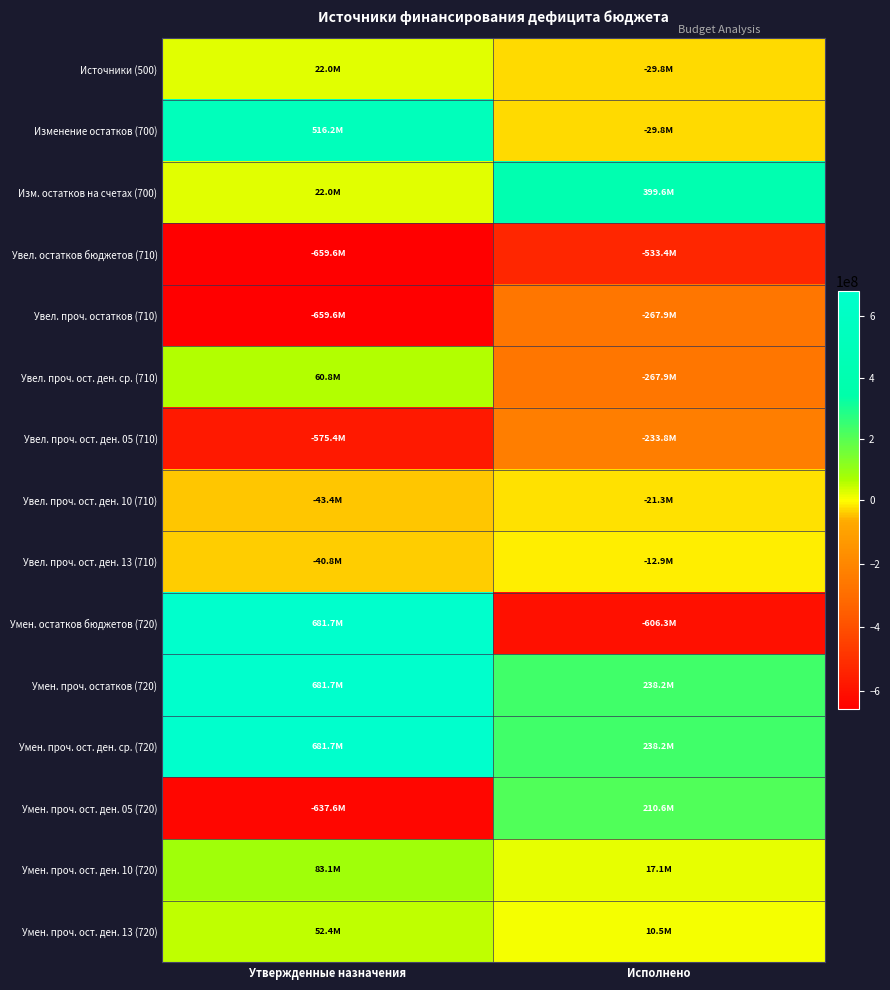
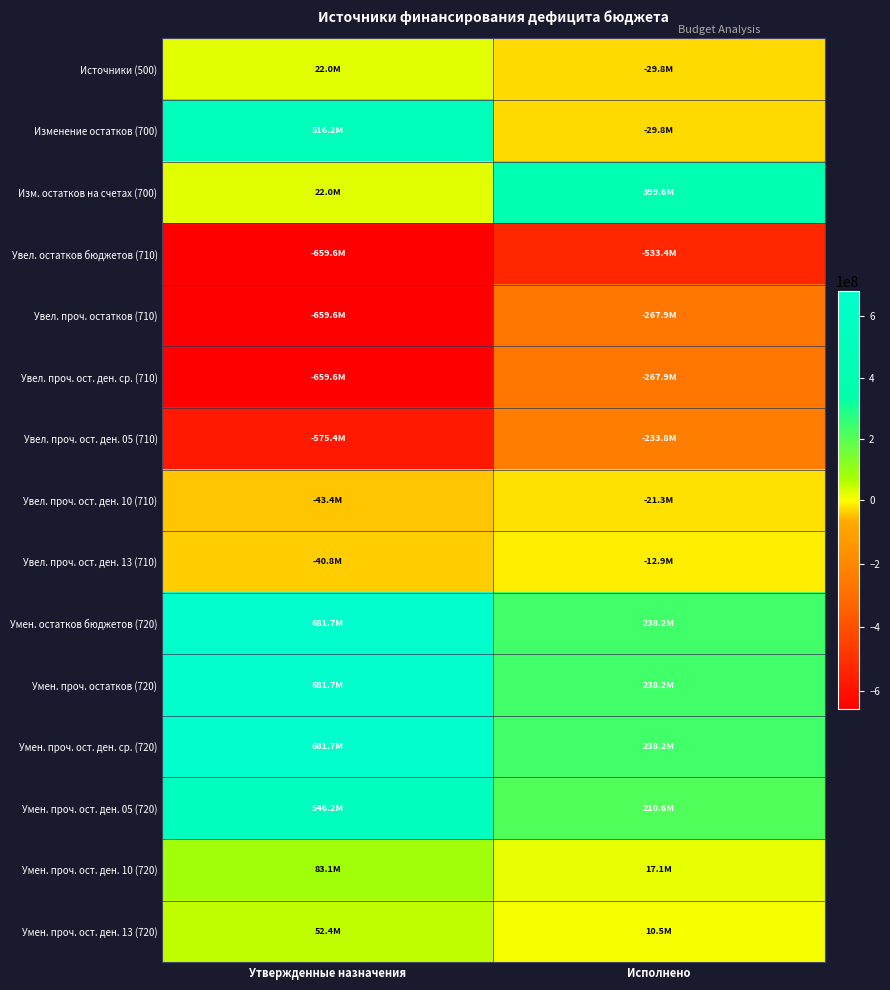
Увел. проч. ост. ден. ср. (710), Утвержденные назначения: 60.8M -> -659.6M
Умен. остатков бюджетов (720), Исполнено: -606.3M -> 238.2M
Умен. проч. ост. ден. 05 (720), Утвержденные назначения: -637.6M -> 546.2M
